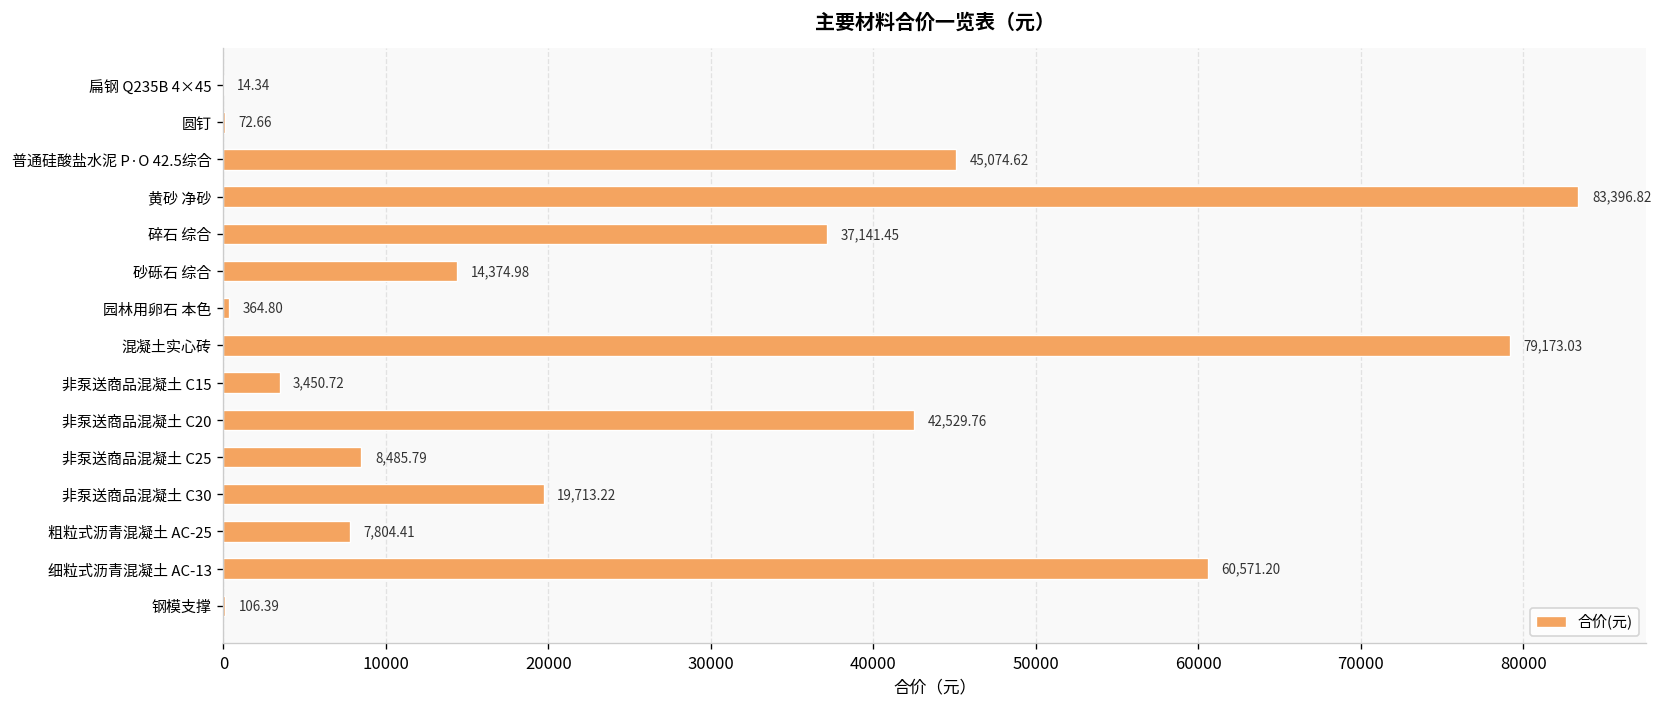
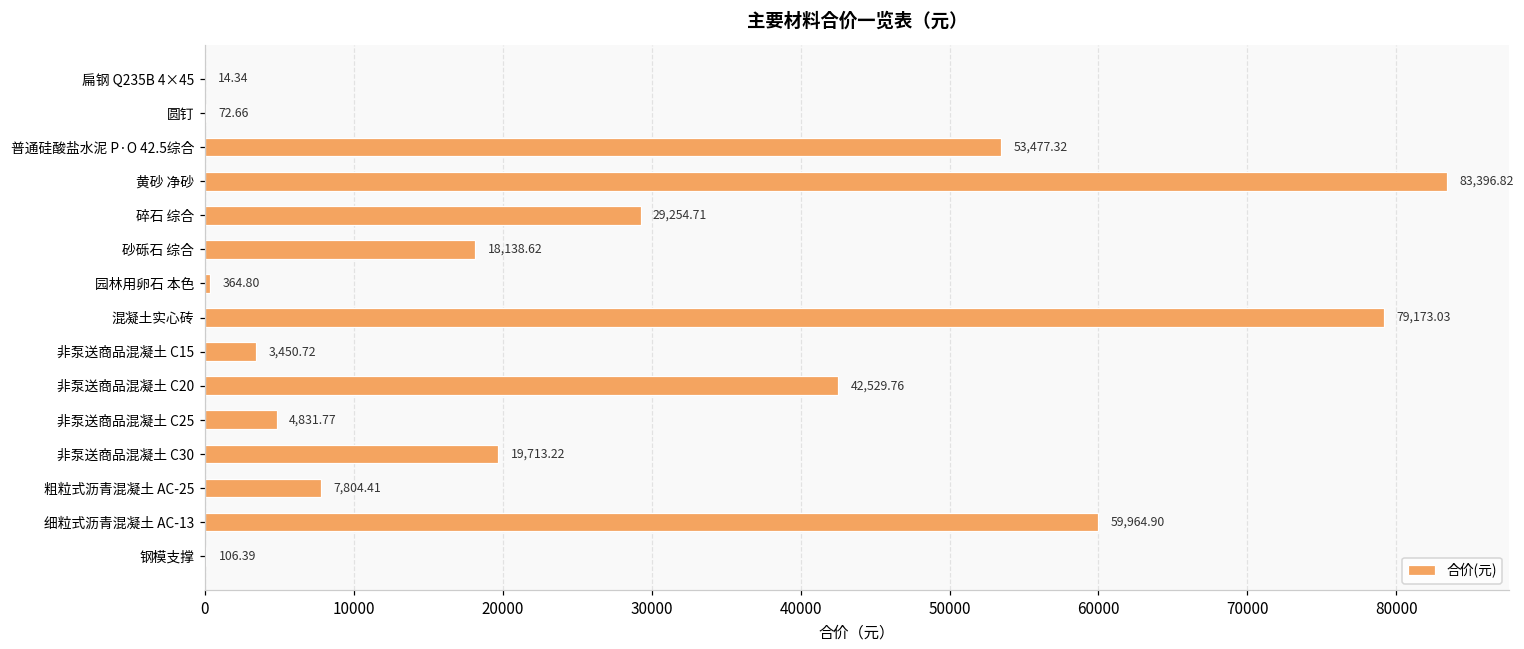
普通硅酸盐水泥 P·O 42.5综合: 45,074.62 -> 53,477.32
碎石 综合: 37,141.45 -> 29,254.71
砂砾石 综合: 14,374.98 -> 18,138.62
非泵送商品混凝土 C25: 8,485.79 -> 4,831.77
细粒式沥青混凝土 AC-13: 60,571.20 -> 59,964.90
